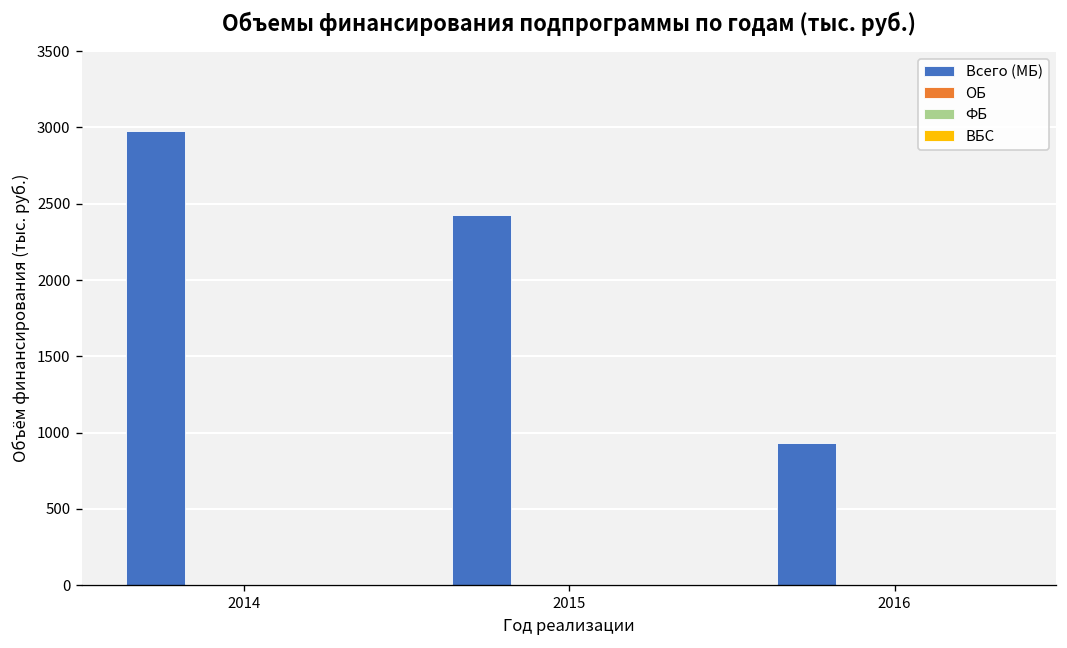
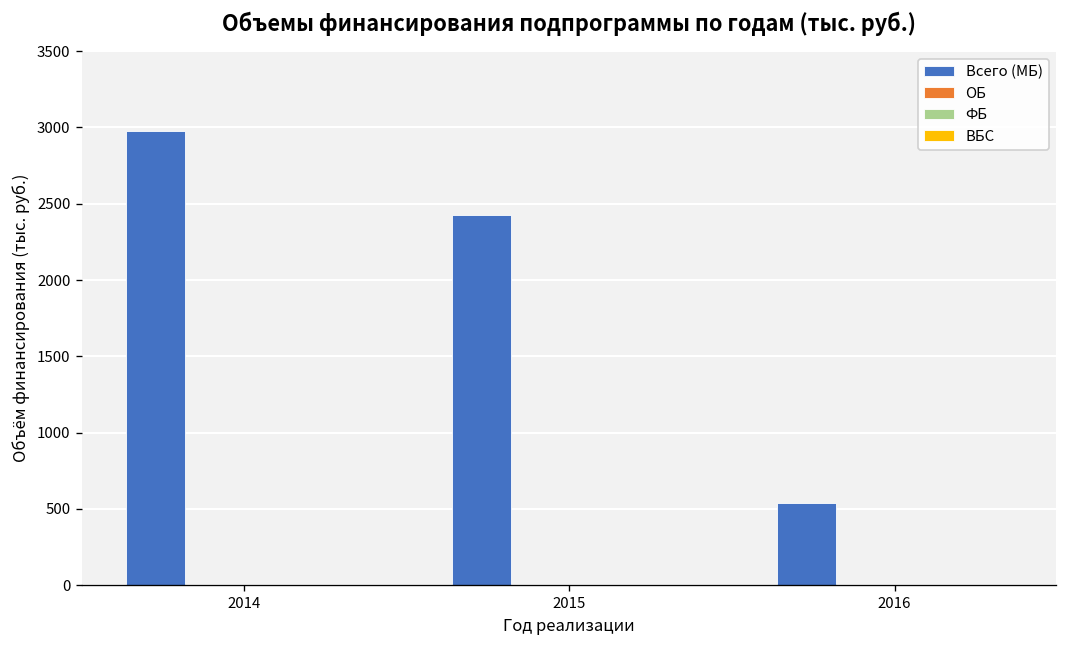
Всего (МБ), 2016: 940 -> 540
